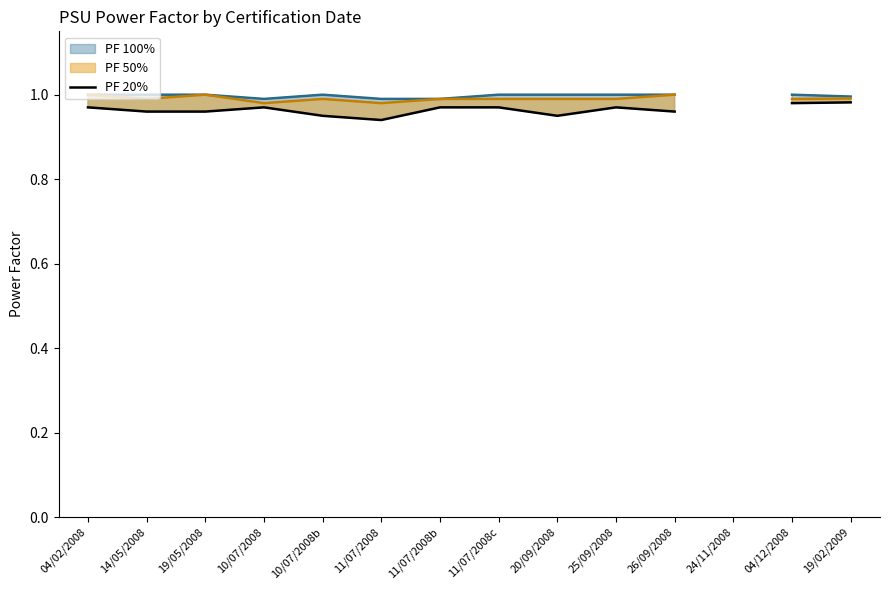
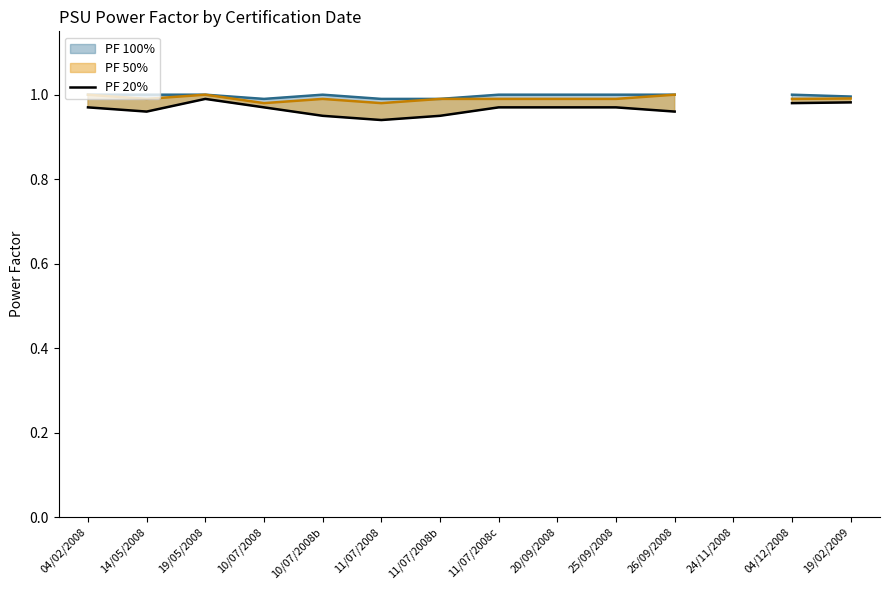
PF 20%, 19/05/2008: 0.96 -> 0.99
PF 20%, 11/07/2008b: 0.97 -> 0.95
PF 20%, 20/09/2008: 0.95 -> 0.97
